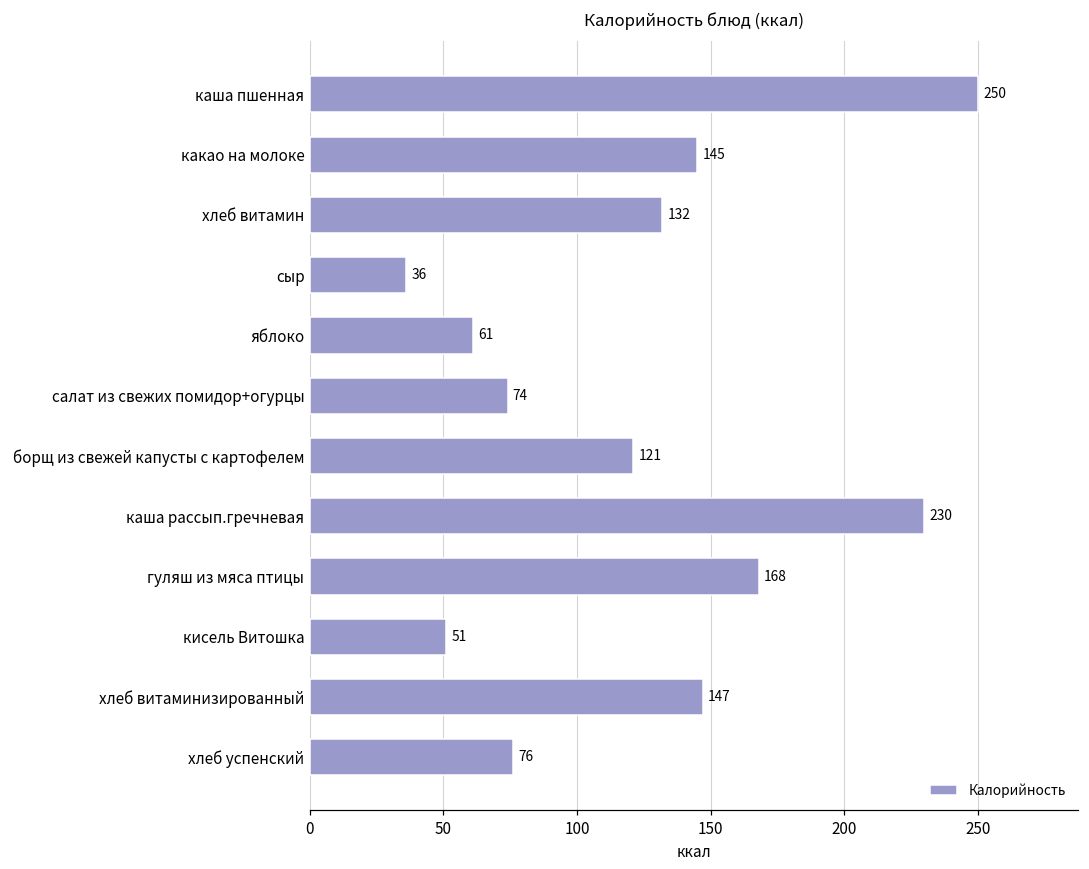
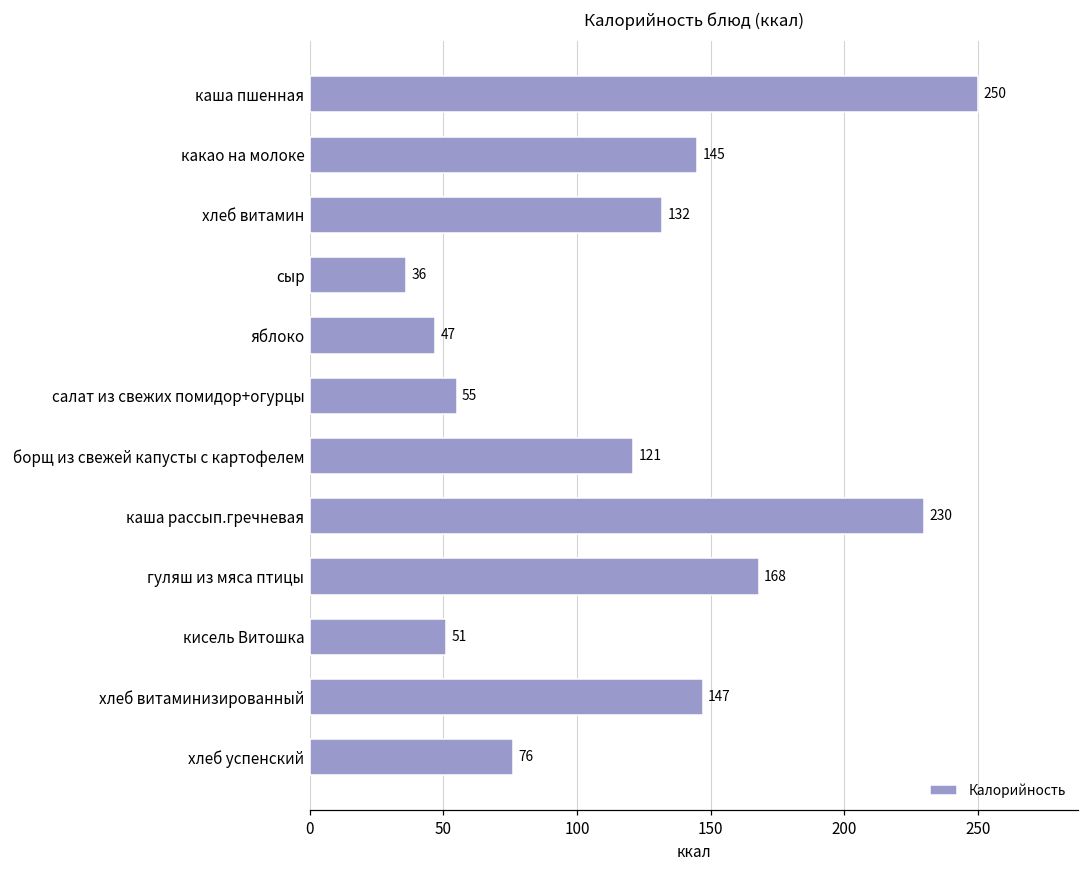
яблоко: 61 -> 47
салат из свежих помидор+огурцы: 74 -> 55
